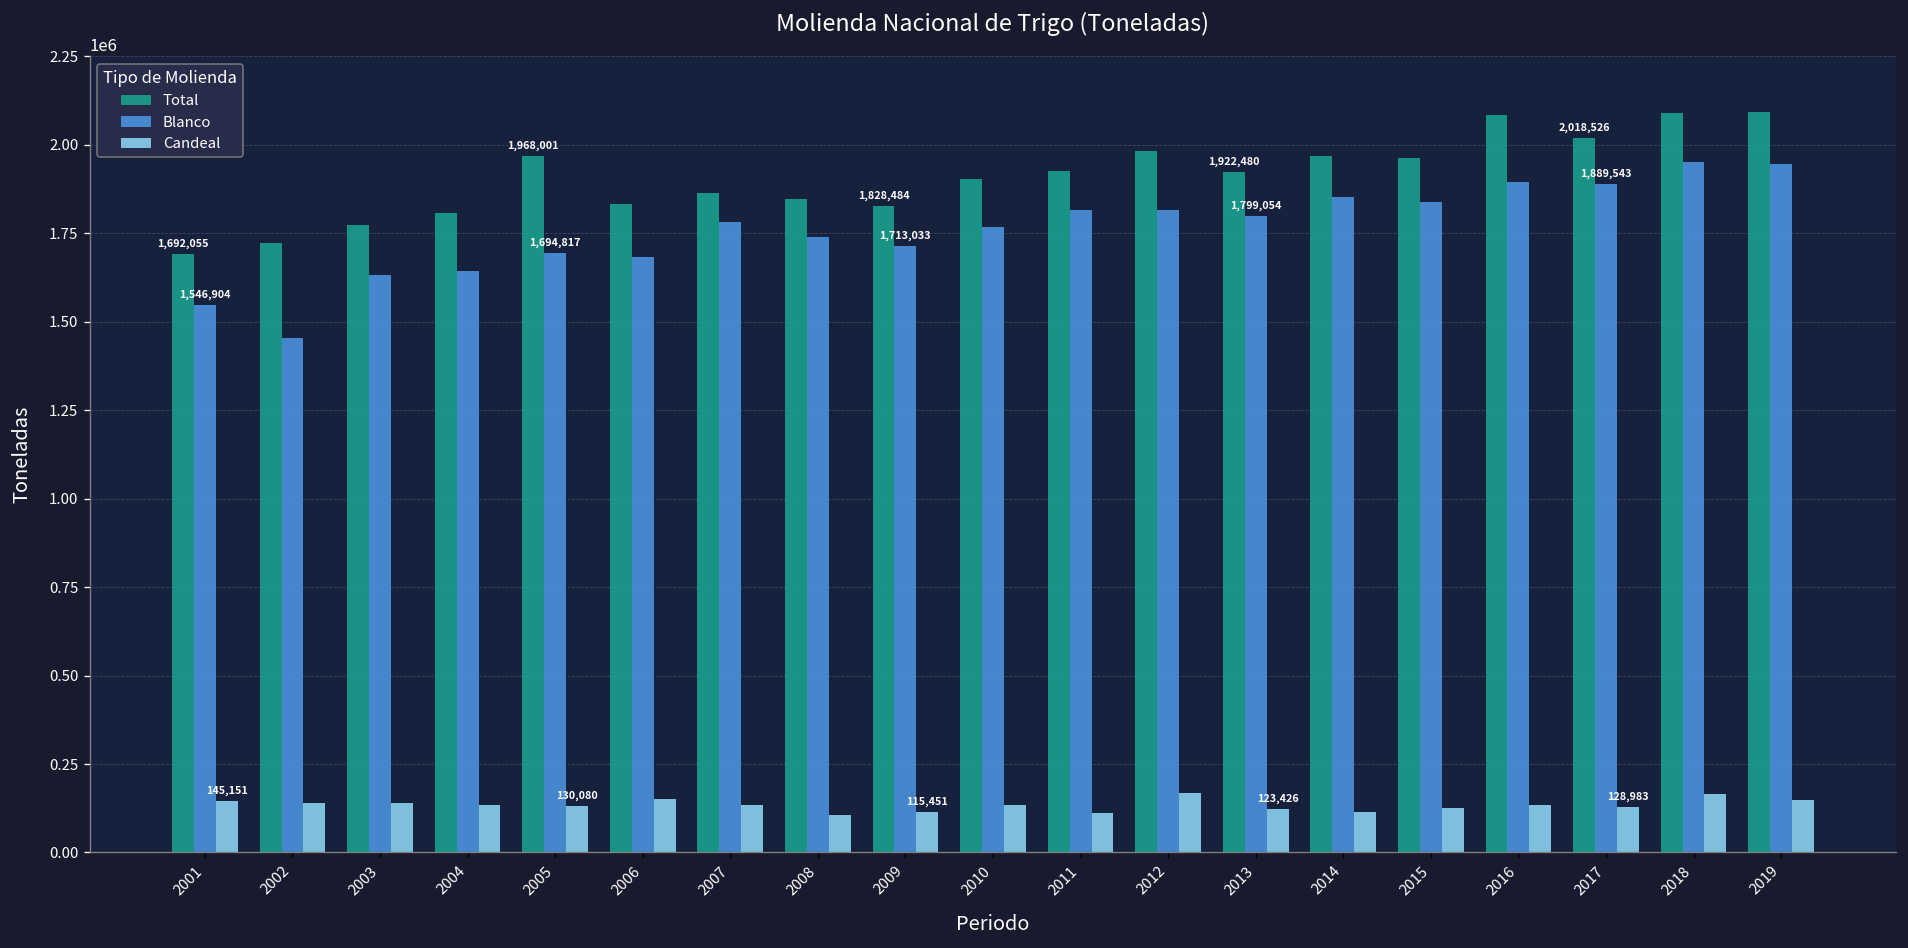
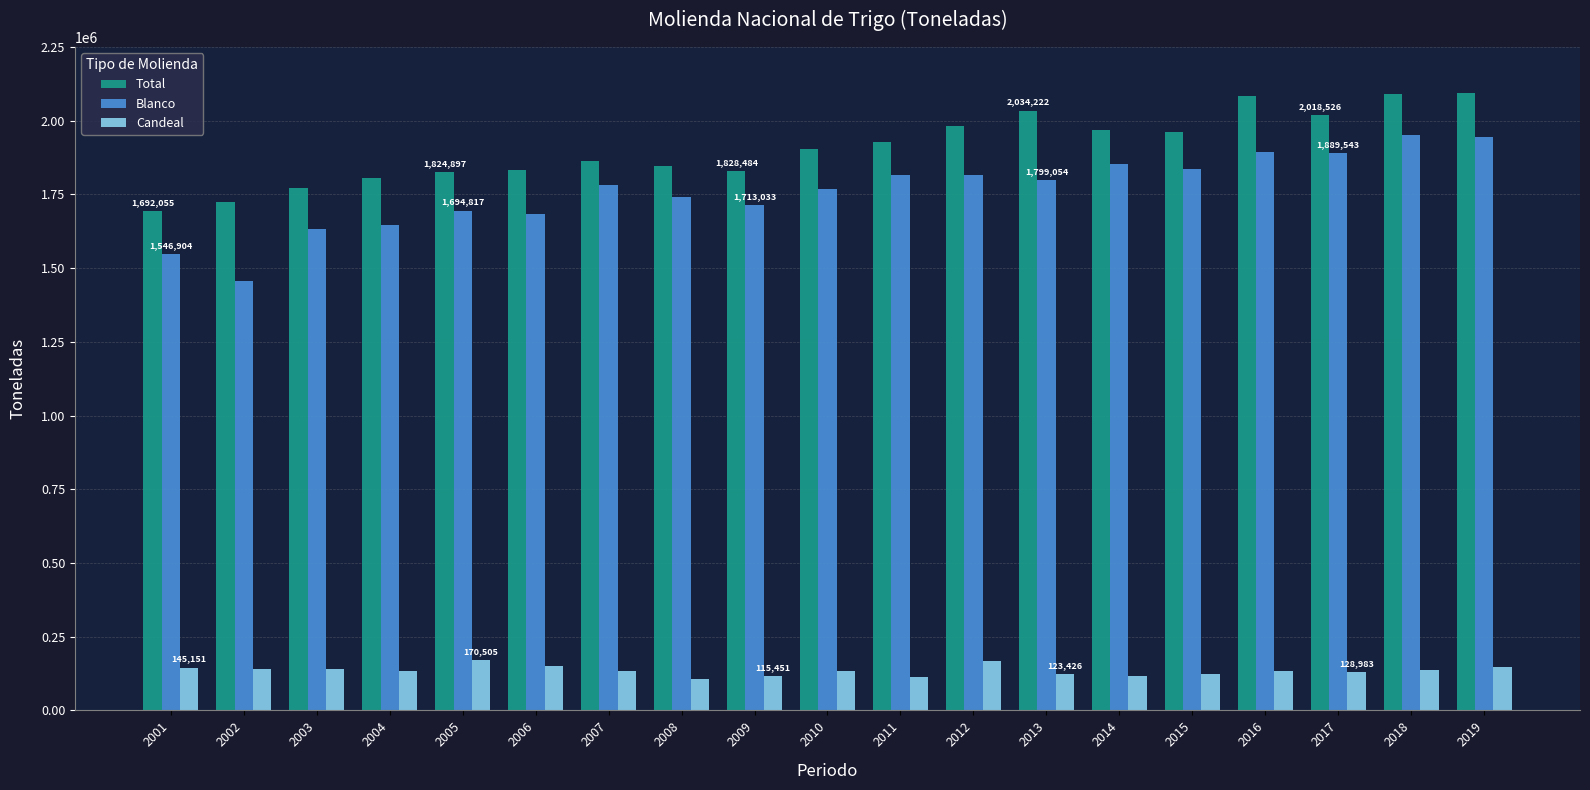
Total, 2005: 1,968,001 -> 1,824,897
Candeal, 2005: 130,080 -> 170,505
Total, 2013: 1,922,480 -> 2,034,222
Candeal, 2018: 160000 -> 140000
